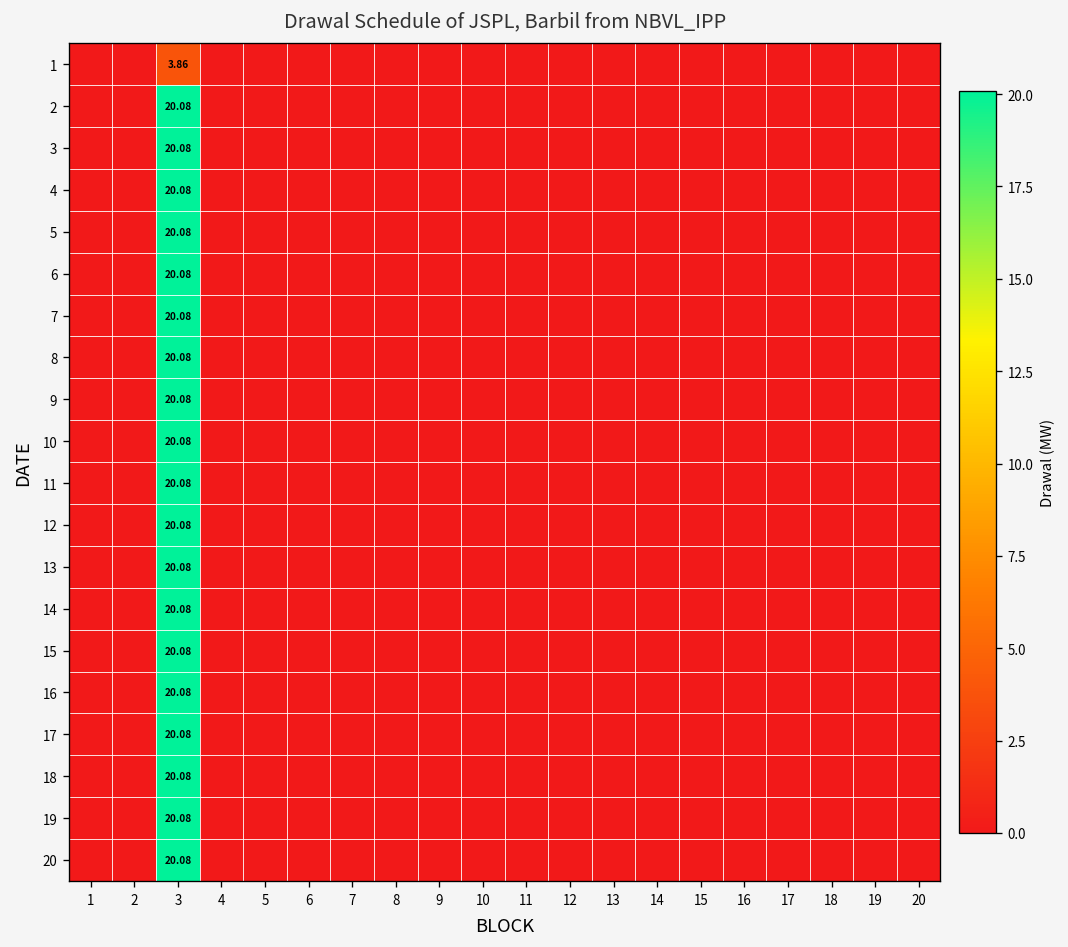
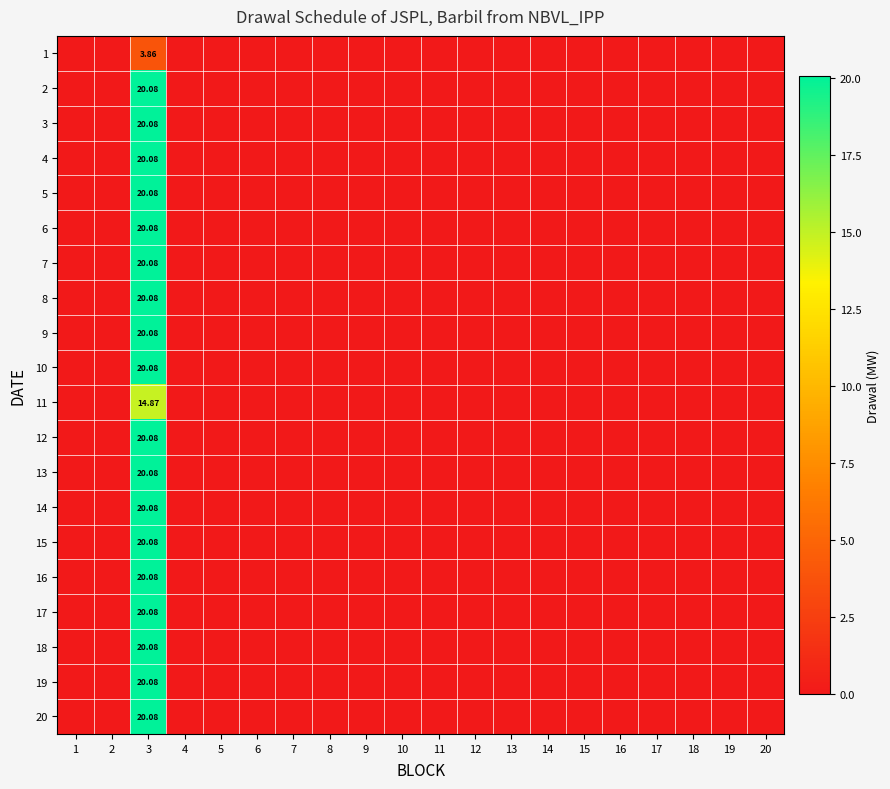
11, 3: 20.08 -> 14.87
